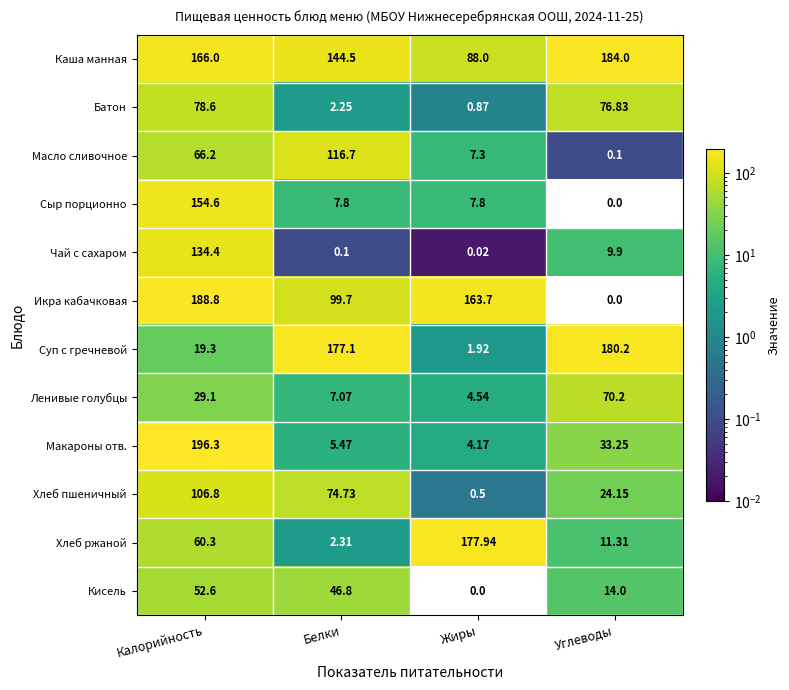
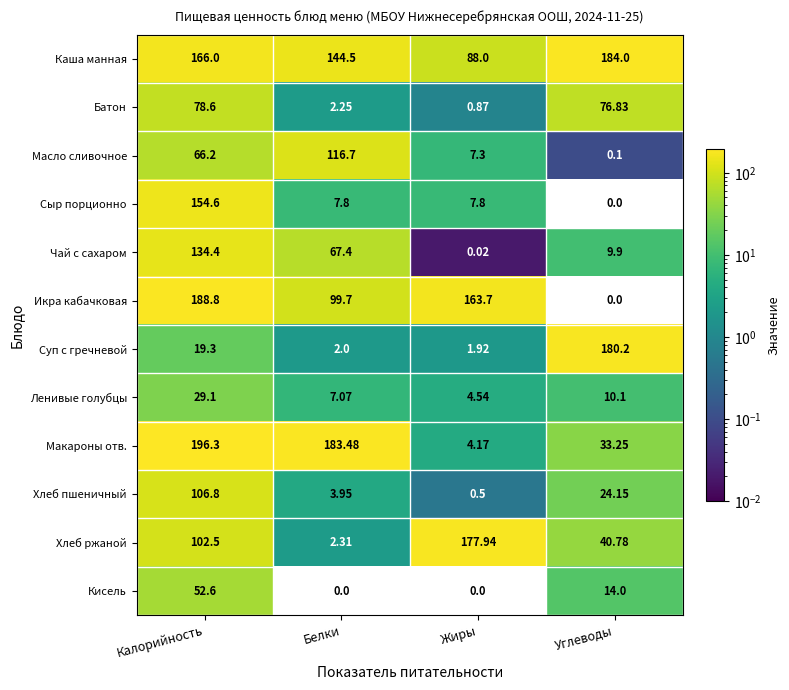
Чай с сахаром, Белки: 0.1 -> 67.4
Суп с гречневой, Белки: 177.1 -> 2.0
Ленивые голубцы, Углеводы: 70.2 -> 10.1
Макароны отв., Белки: 5.47 -> 183.48
Хлеб пшеничный, Белки: 74.73 -> 3.95
Хлеб ржаной, Калорийность: 60.3 -> 102.5
Хлеб ржаной, Углеводы: 11.31 -> 40.78
Кисель, Белки: 46.8 -> 0.0
